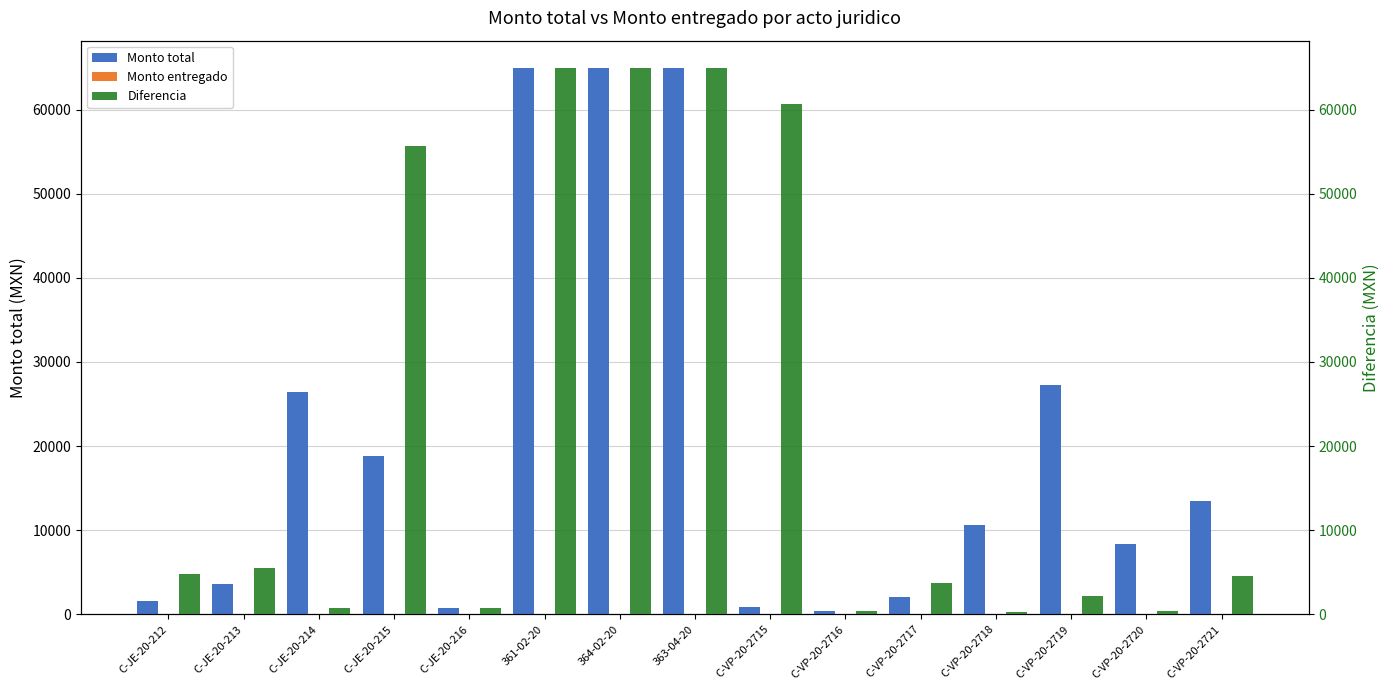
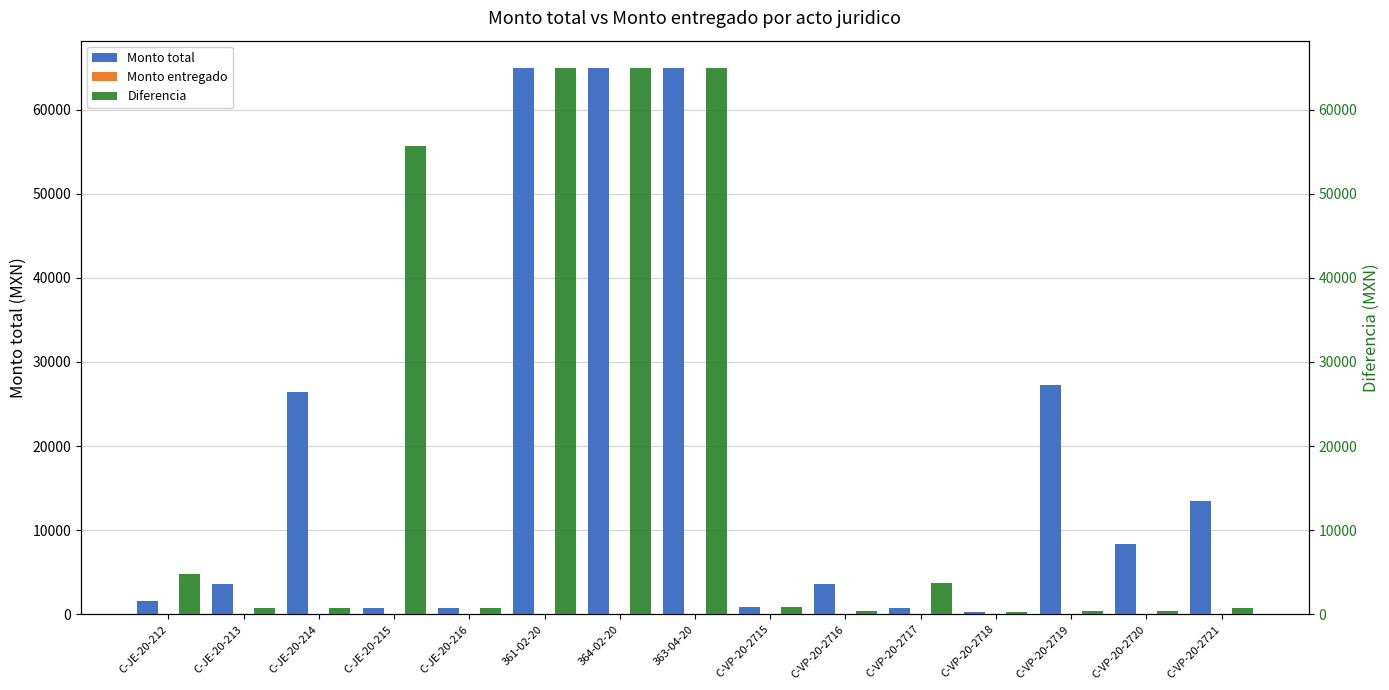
Monto total, C-JE-20-215: 19000 -> 1000
Monto total, C-VP-20-2716: 0 -> 4000
Monto total, C-VP-20-2717: 2000 -> 1000
Monto total, C-VP-20-2718: 11000 -> 0
Diferencia, C-JE-20-213: 5000 -> 1000
Diferencia, C-VP-20-2715: 61000 -> 1000
Diferencia, C-VP-20-2719: 2000 -> 0
Diferencia, C-VP-20-2721: 5000 -> 1000
